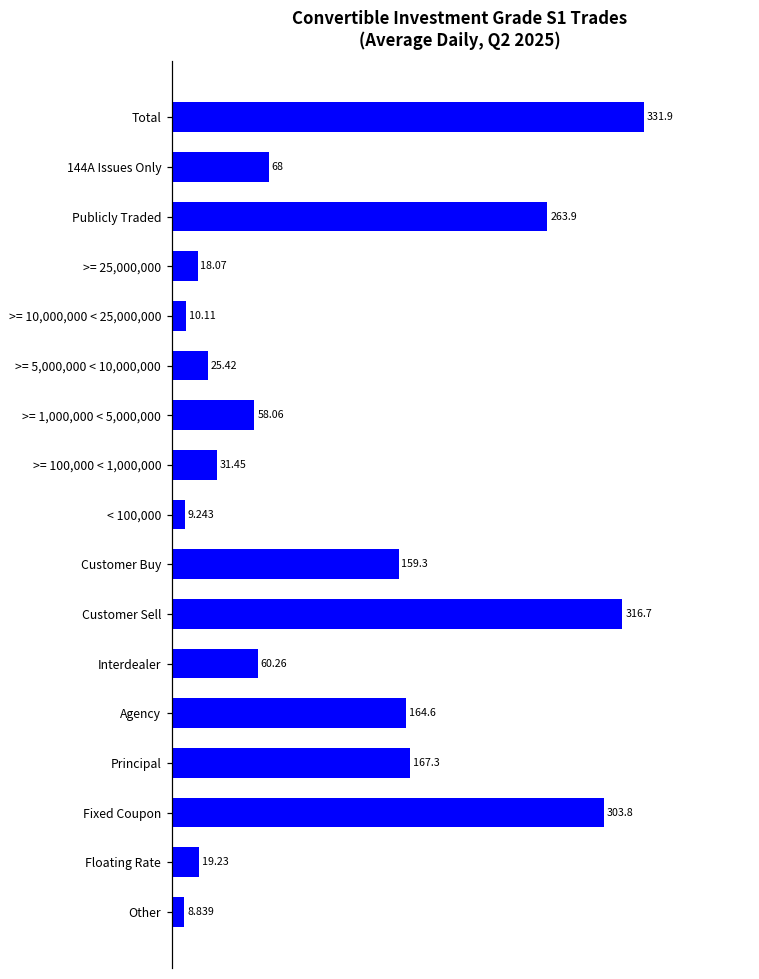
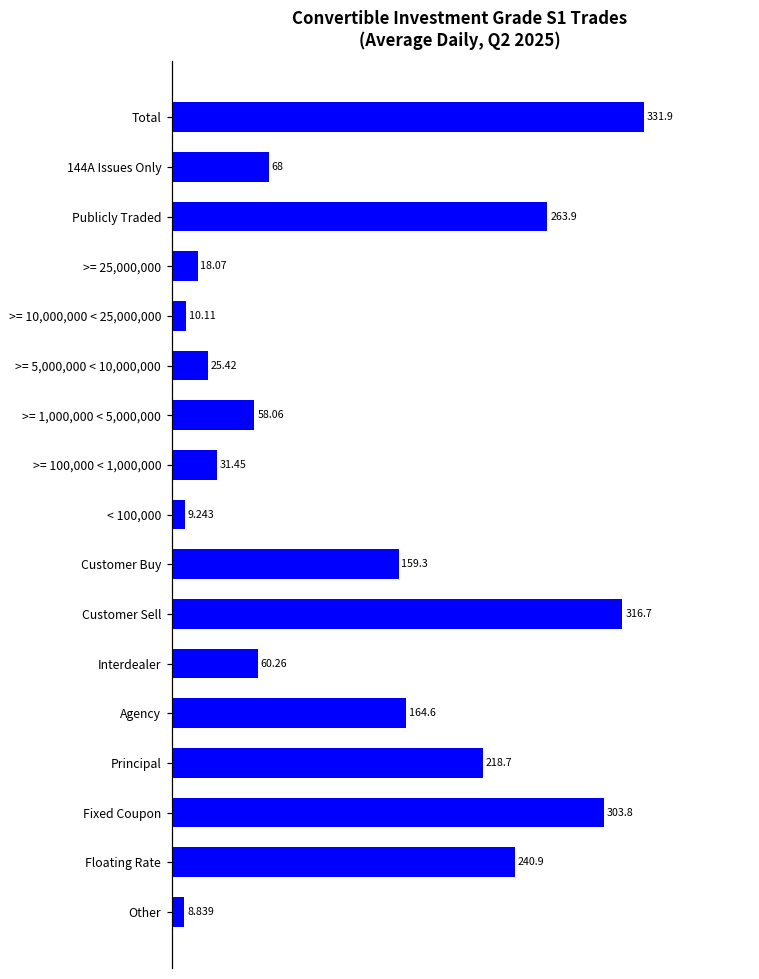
Principal: 167.3 -> 218.7
Floating Rate: 19.23 -> 240.9
